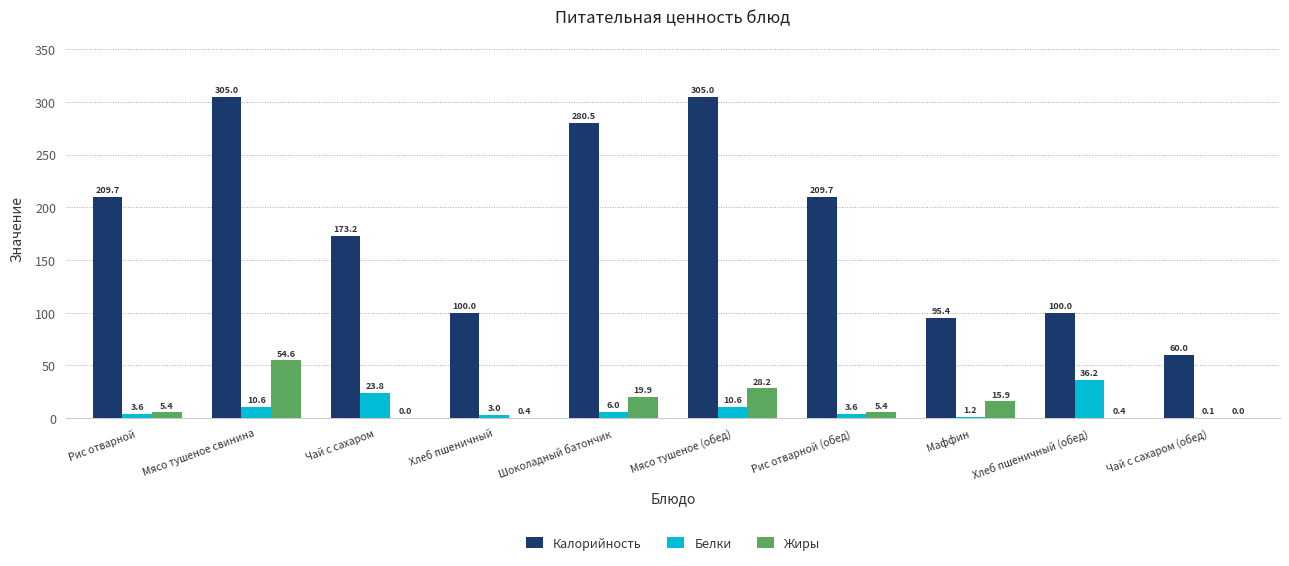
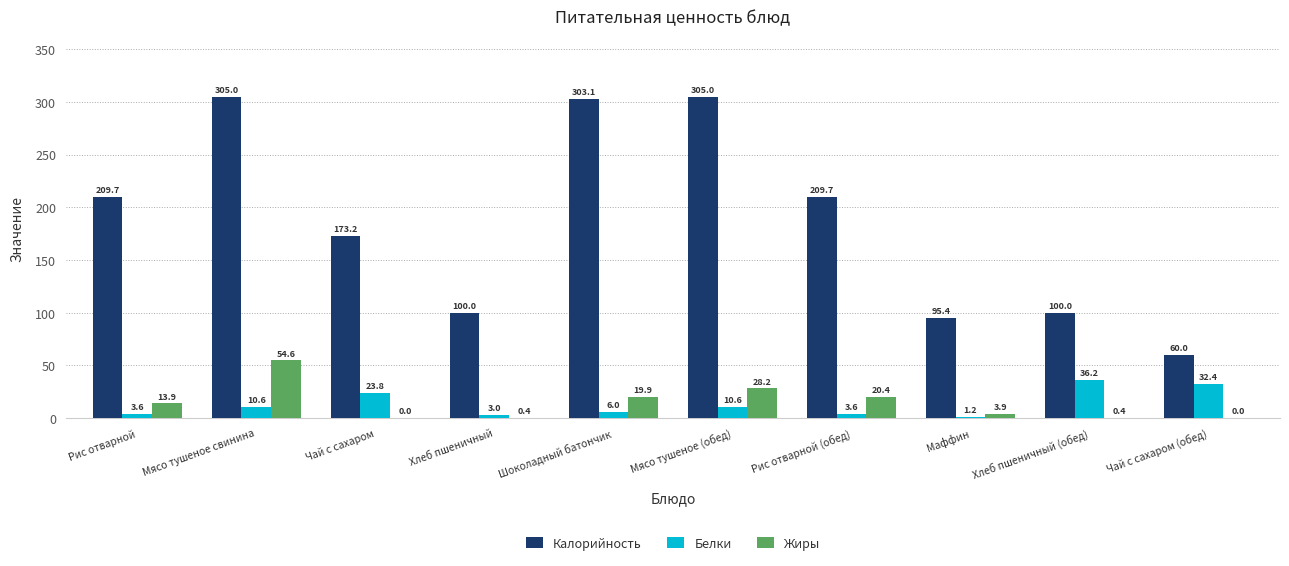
Жиры, Рис отварной: 5.4 -> 13.9
Калорийность, Шоколадный батончик: 280.5 -> 303.1
Жиры, Рис отварной (обед): 5.4 -> 20.4
Жиры, Маффин: 15.9 -> 3.9
Белки, Чай с сахаром (обед): 0.1 -> 32.4
